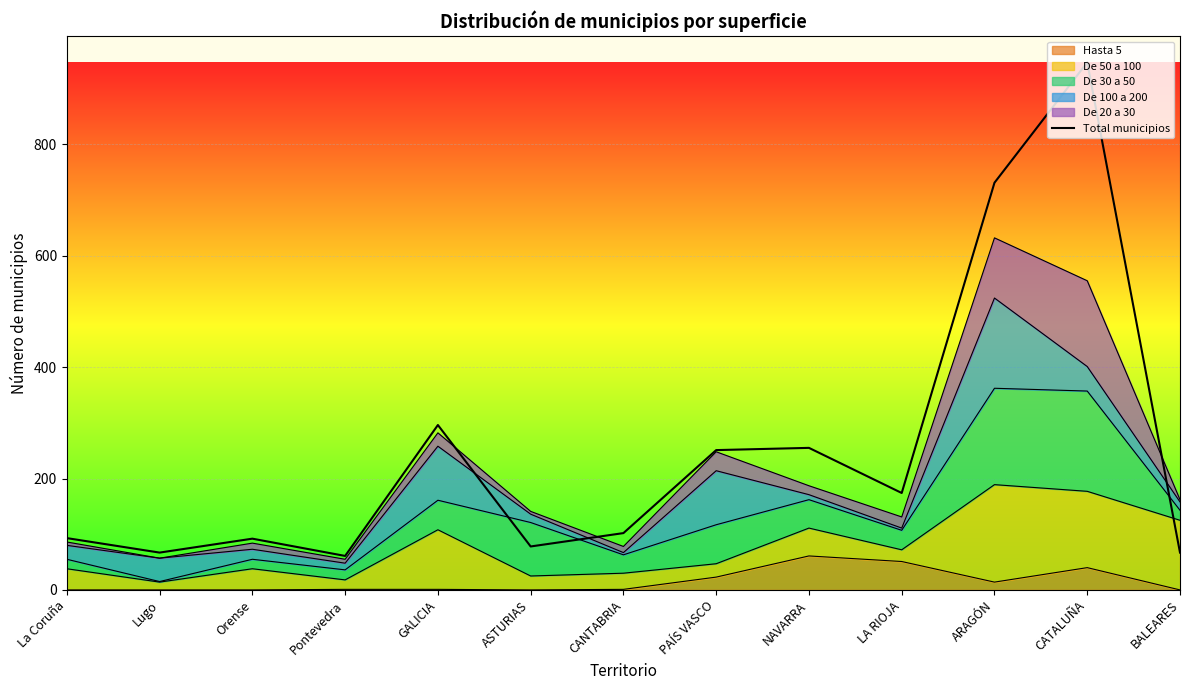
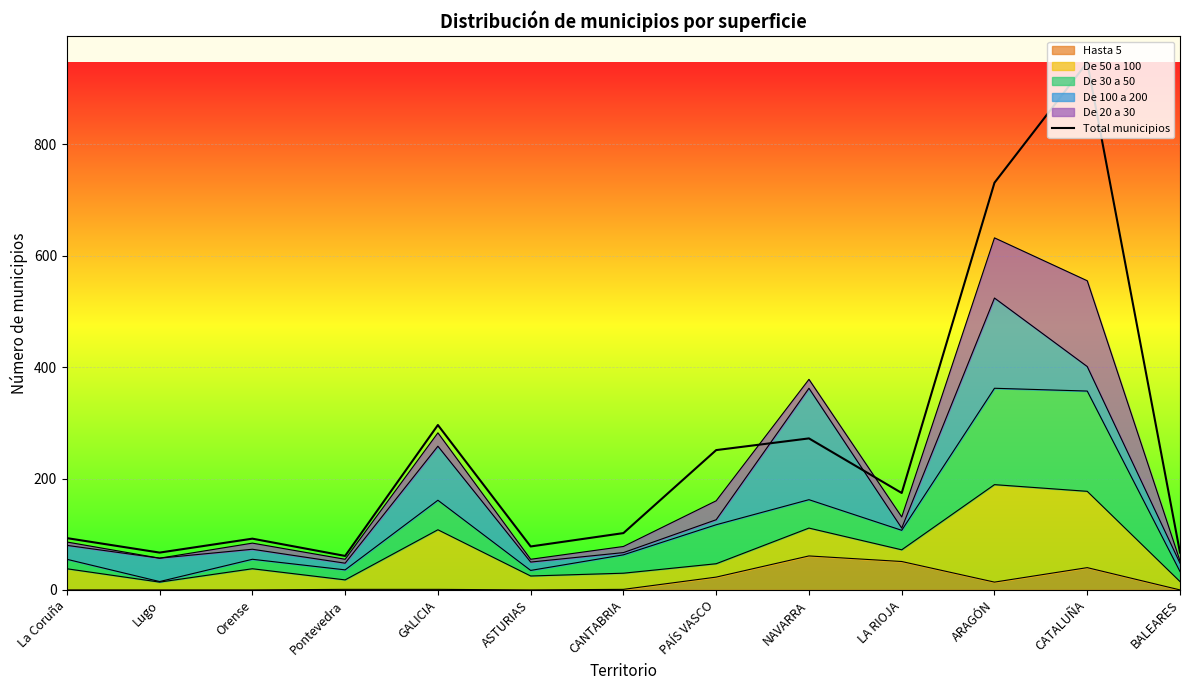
De 30 a 50, ASTURIAS: 100 -> 10
De 100 a 200, PAÍS VASCO: 100 -> 10
De 100 a 200, NAVARRA: 10 -> 200
Total municipios, NAVARRA: 260 -> 270
De 50 a 100, BALEARES: 130 -> 20
